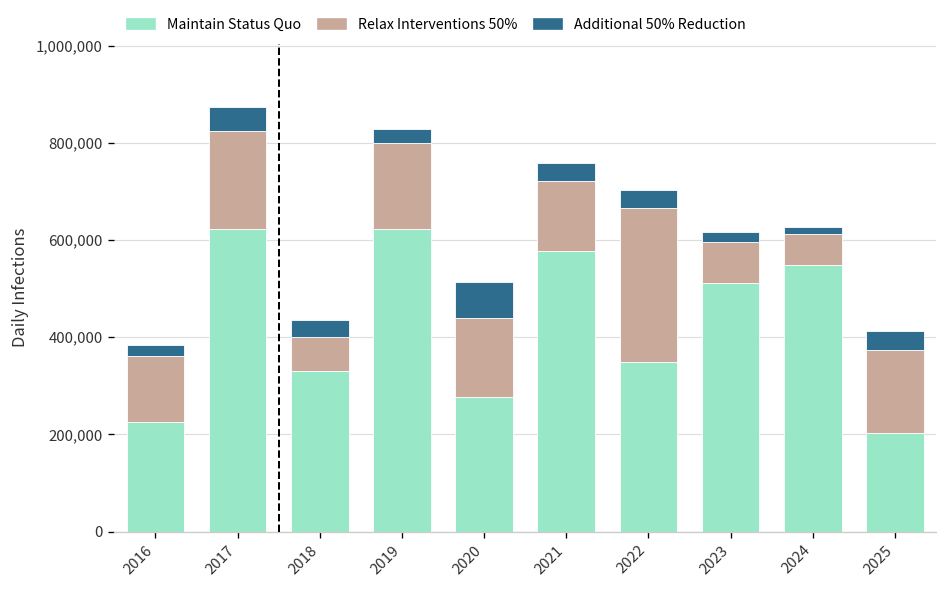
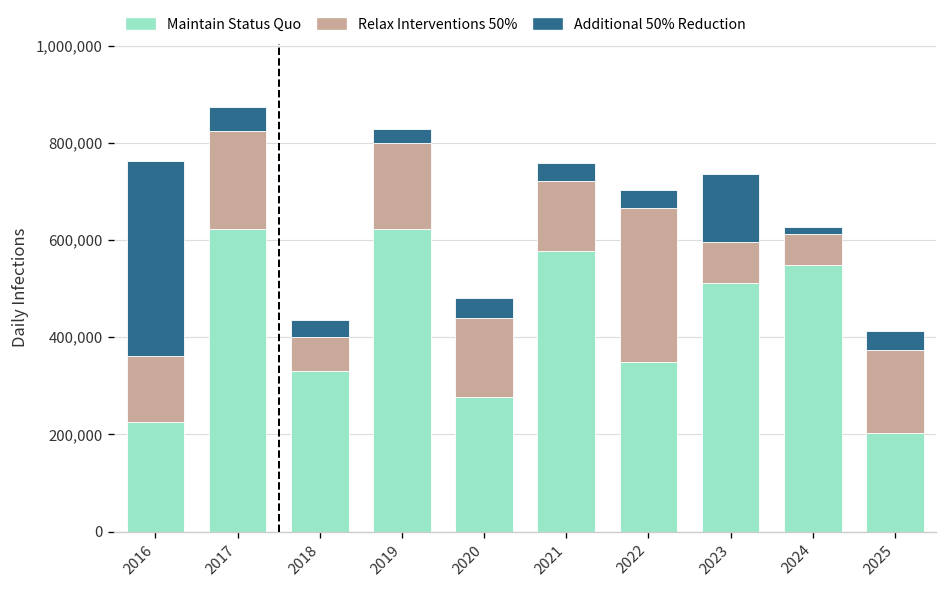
Additional 50% Reduction, 2016: 20,000 -> 400,000
Additional 50% Reduction, 2020: 70,000 -> 40,000
Additional 50% Reduction, 2023: 20,000 -> 140,000
